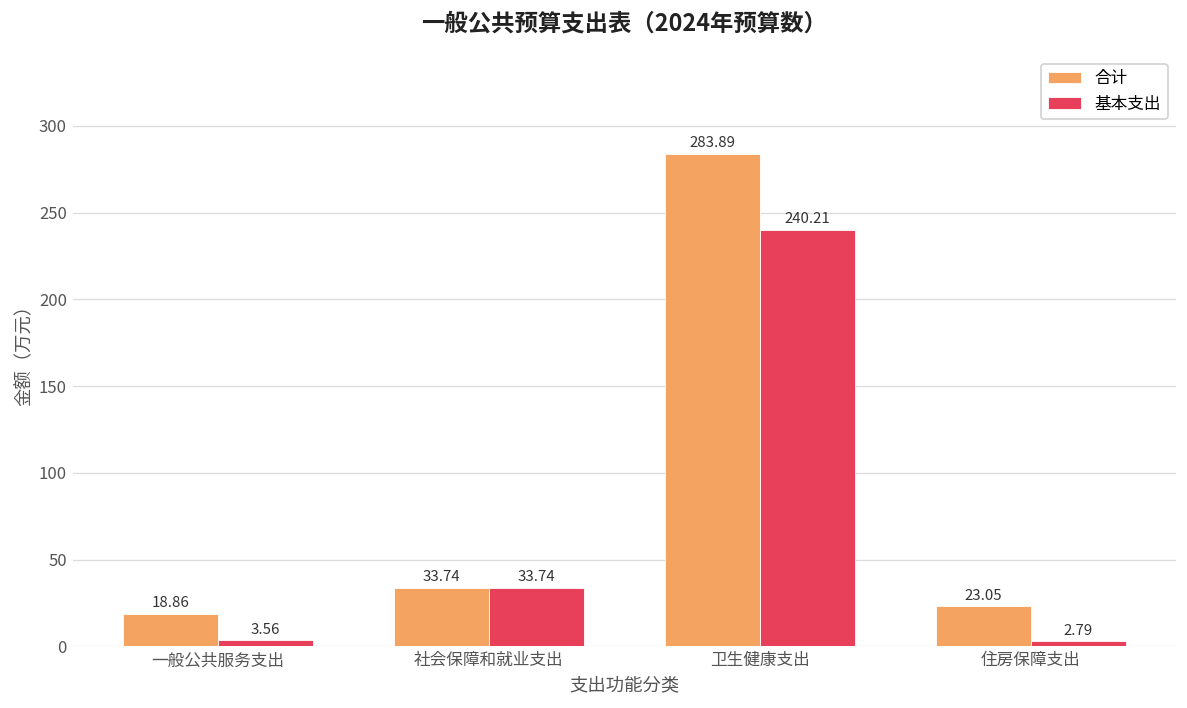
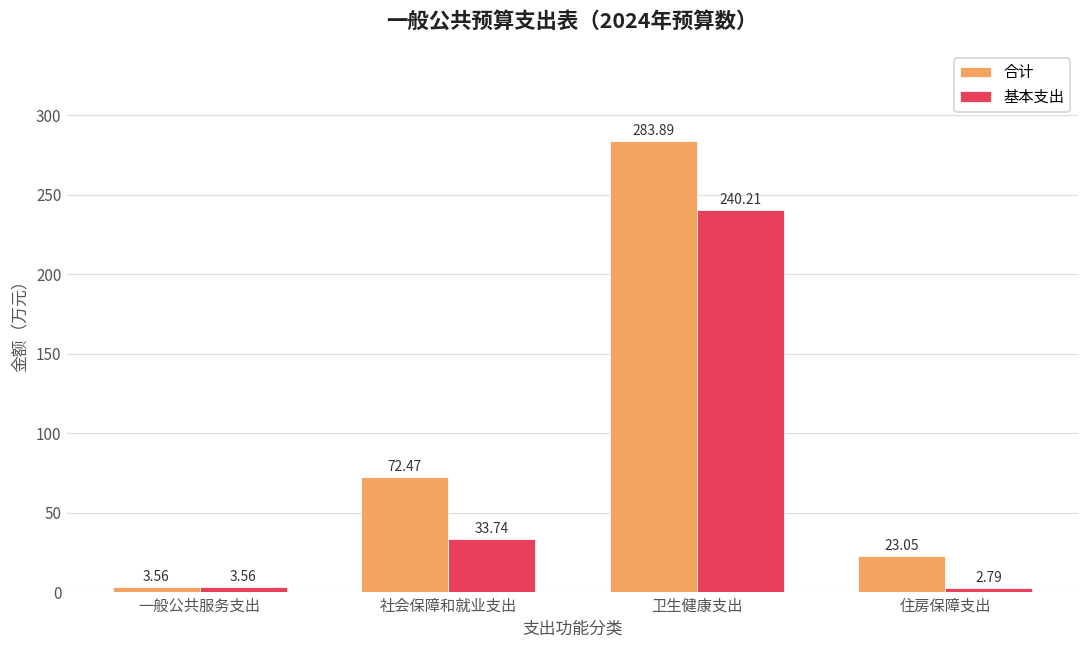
合计, 一般公共服务支出: 18.86 -> 3.56
合计, 社会保障和就业支出: 33.74 -> 72.47
